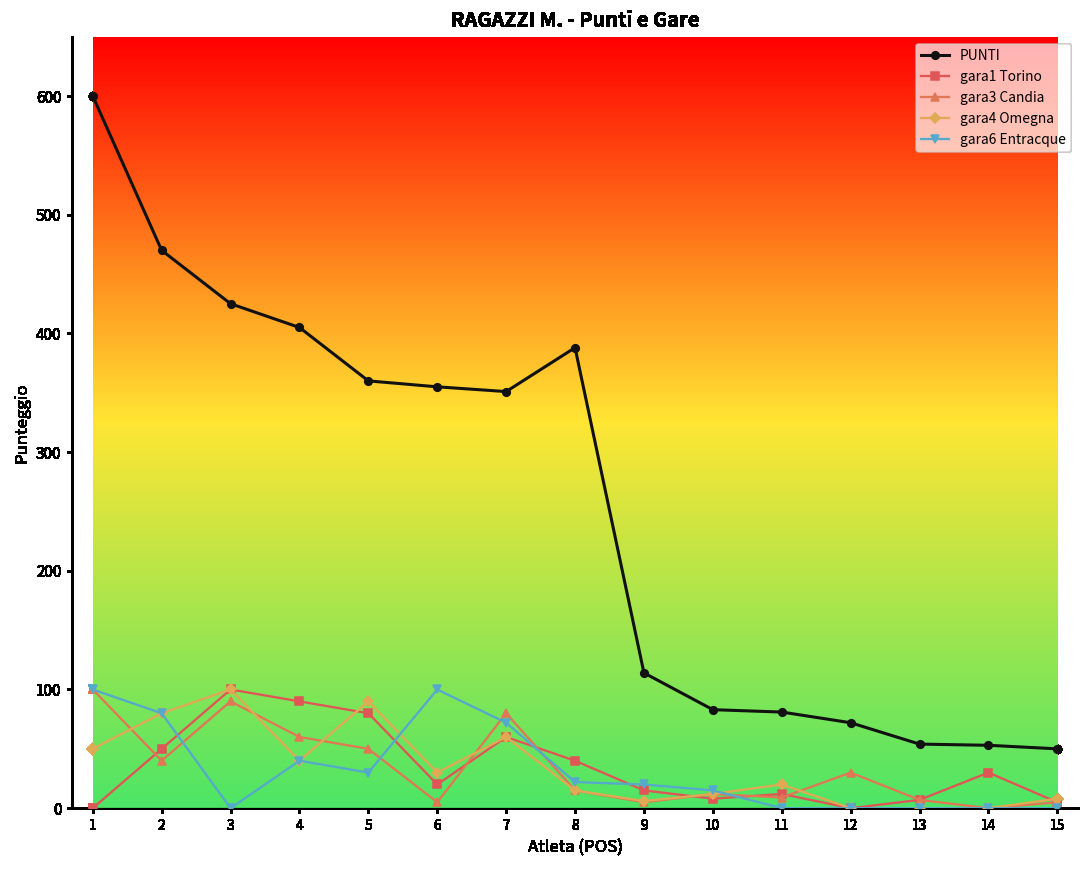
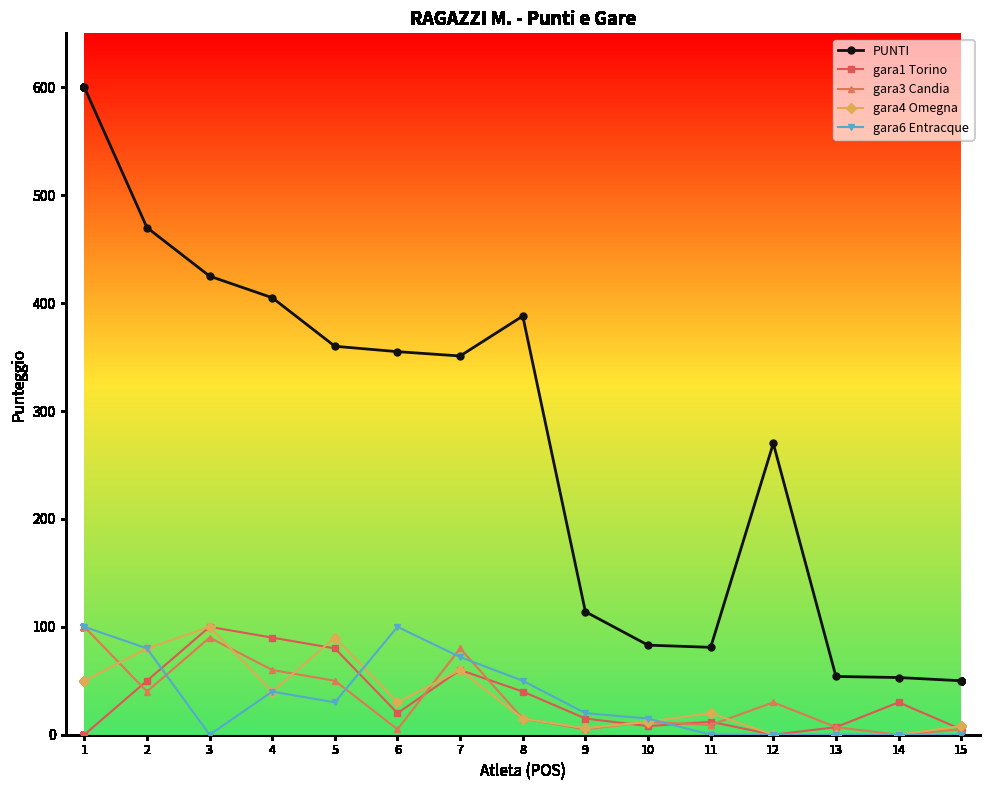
gara6 Entracque, 8: 22 -> 50
PUNTI, 12: 72 -> 270
